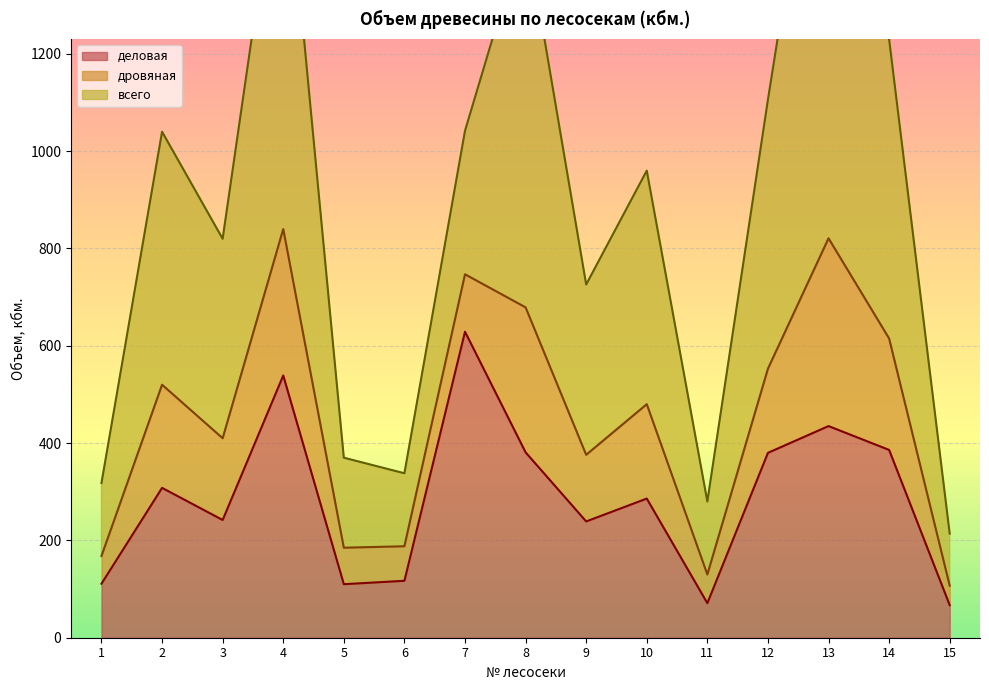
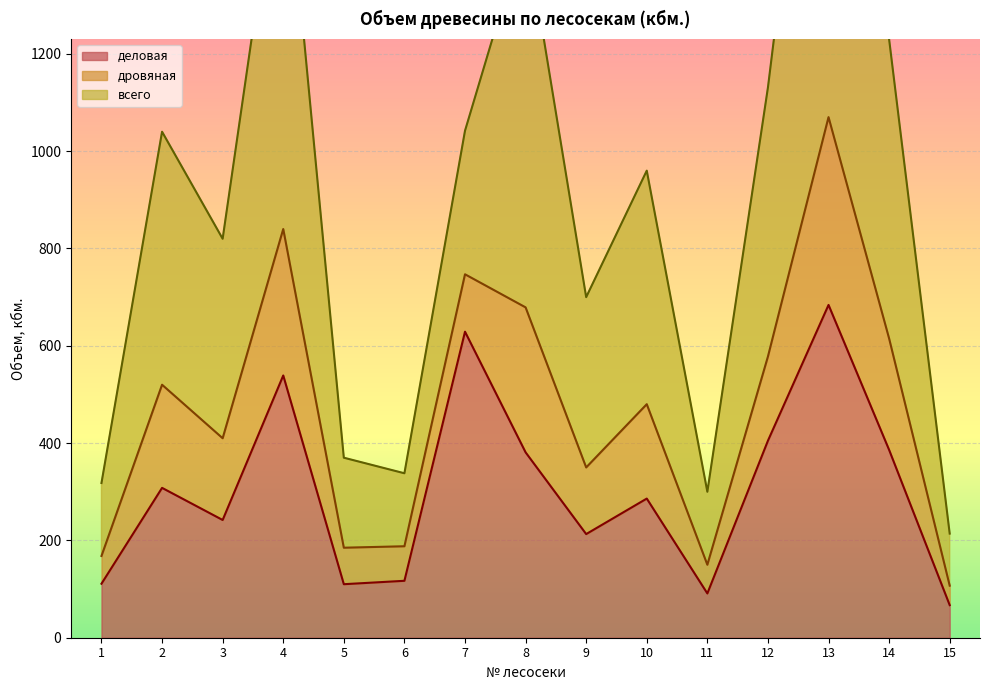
деловая, 9: 240 -> 210
деловая, 11: 70 -> 90
деловая, 12: 380 -> 410
деловая, 13: 440 -> 680
